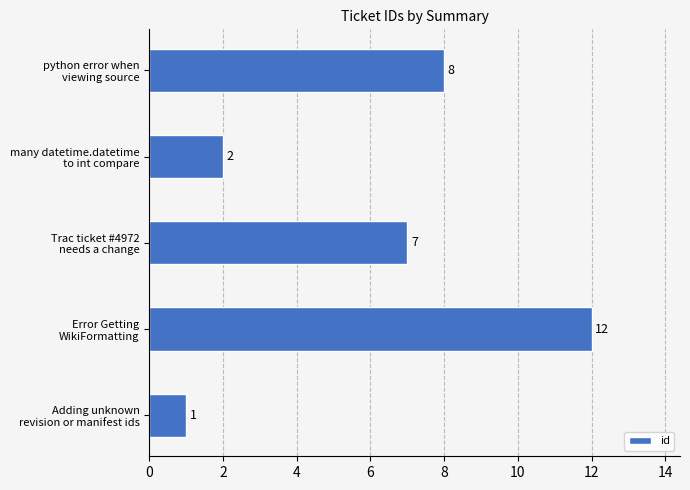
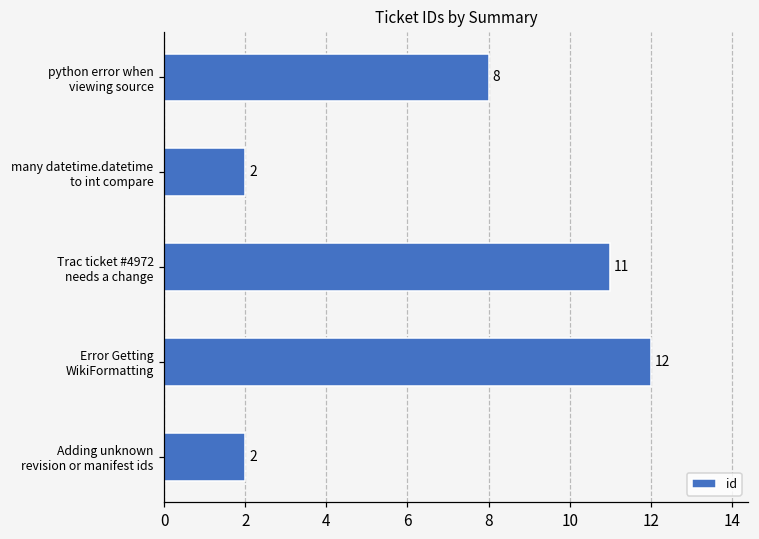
Trac ticket #4972 needs a change: 7 -> 11
Adding unknown revision or manifest ids: 1 -> 2
